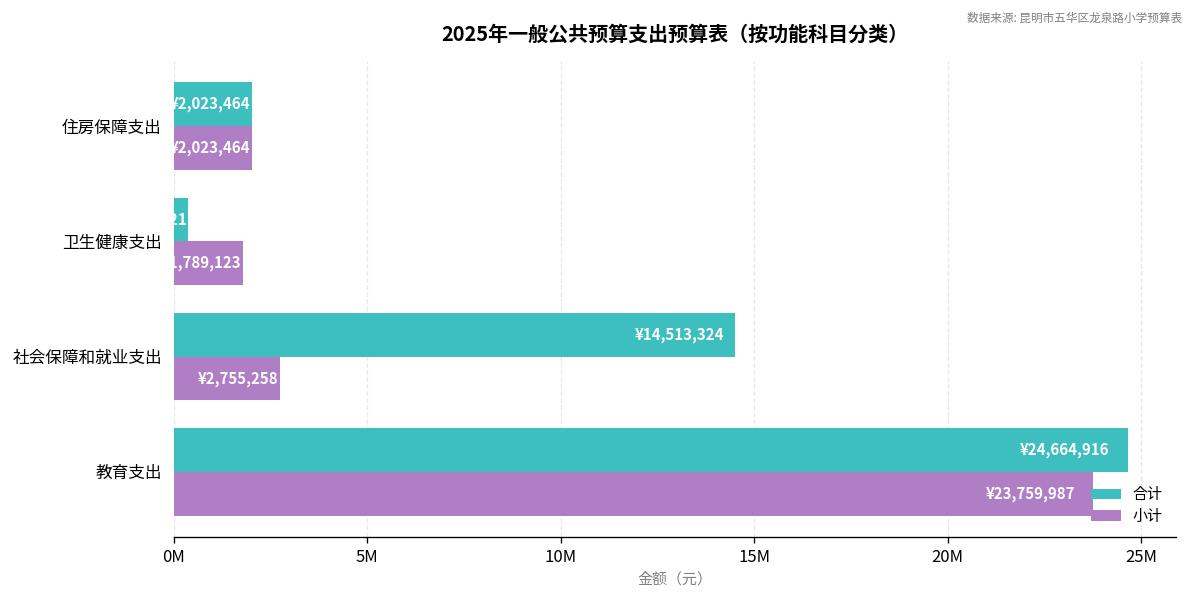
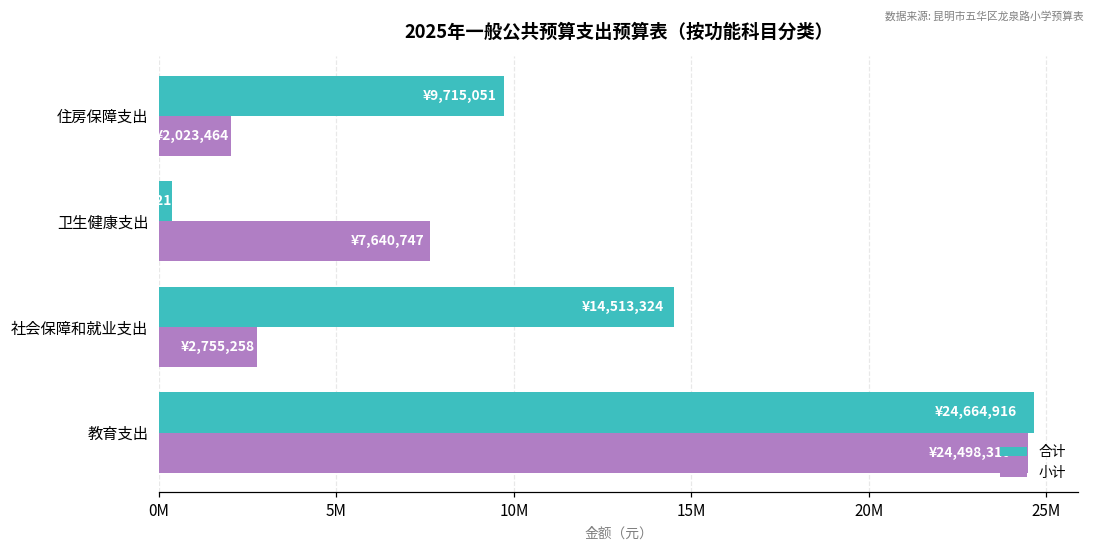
合计, 住房保障支出: ¥2,023,464 -> ¥9,715,051
小计, 卫生健康支出: ¥1,789,123 -> ¥7,640,747
小计, 教育支出: ¥23,759,987 -> ¥24,498,310
